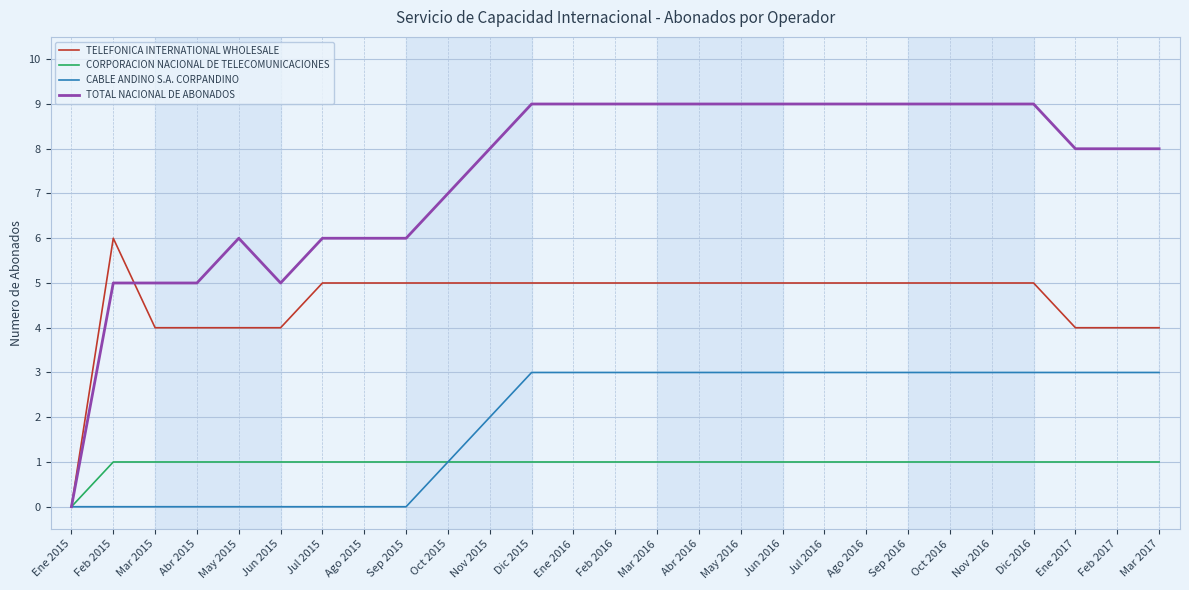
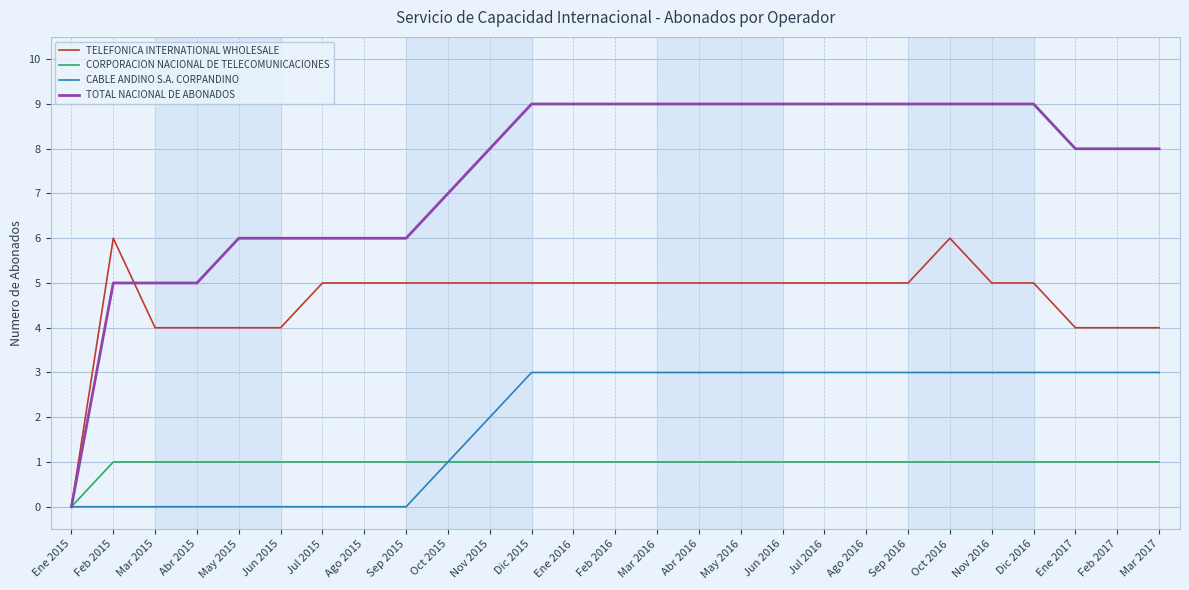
TOTAL NACIONAL DE ABONADOS, Jun 2015: 5 -> 6
TELEFONICA INTERNATIONAL WHOLESALE, Oct 2016: 5 -> 6
